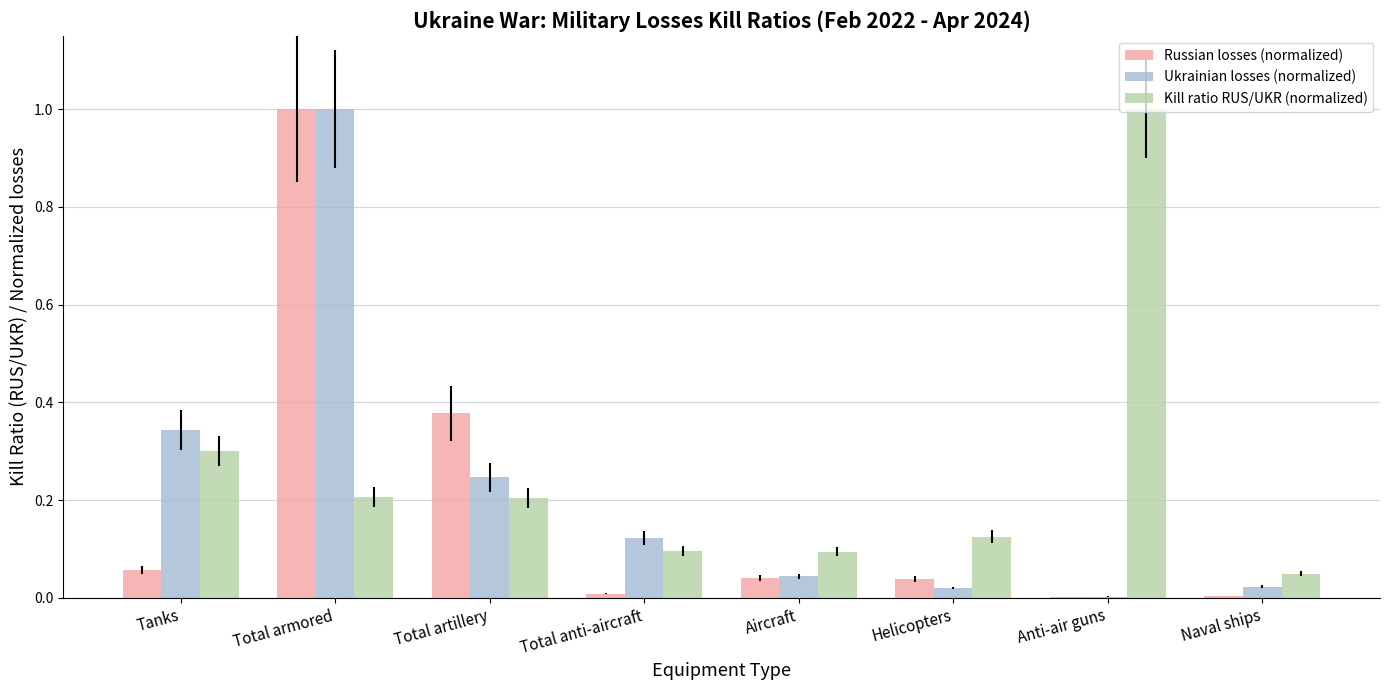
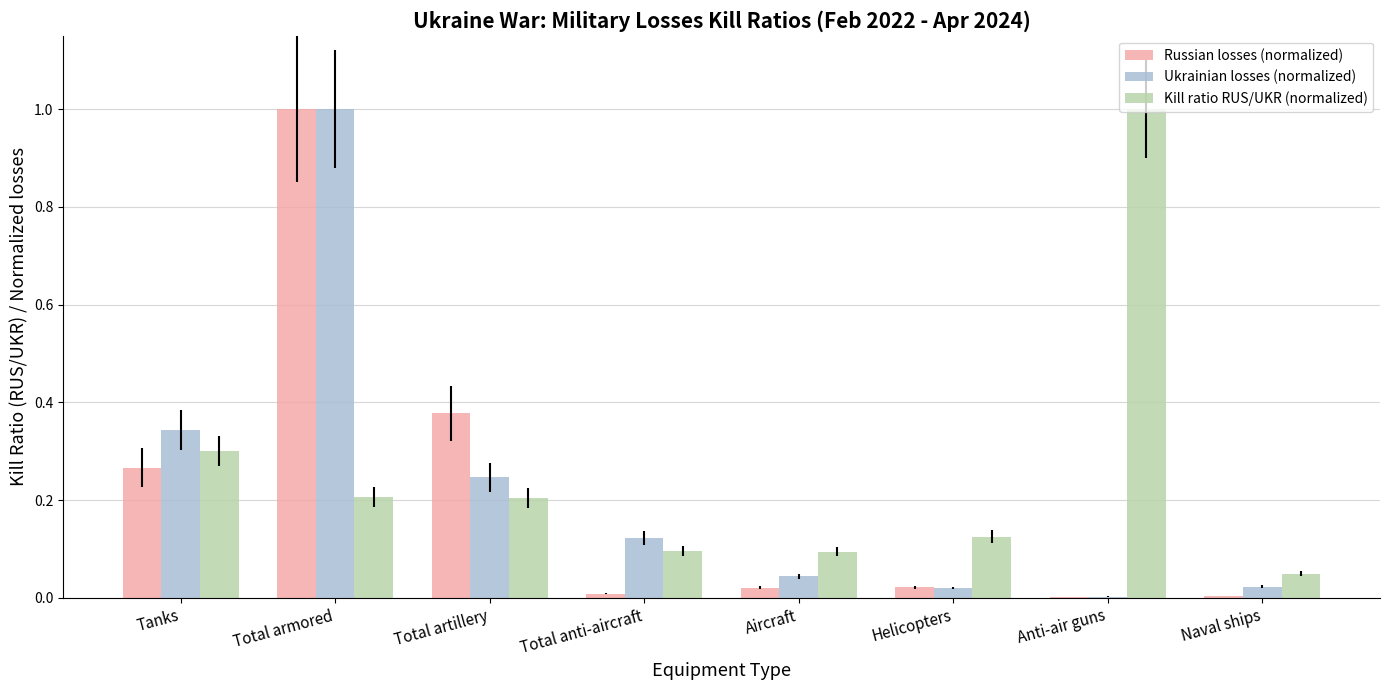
Russian losses (normalized), Tanks: 0.06 -> 0.27
Russian losses (normalized), Aircraft: 0.04 -> 0.02
Russian losses (normalized), Helicopters: 0.04 -> 0.02
